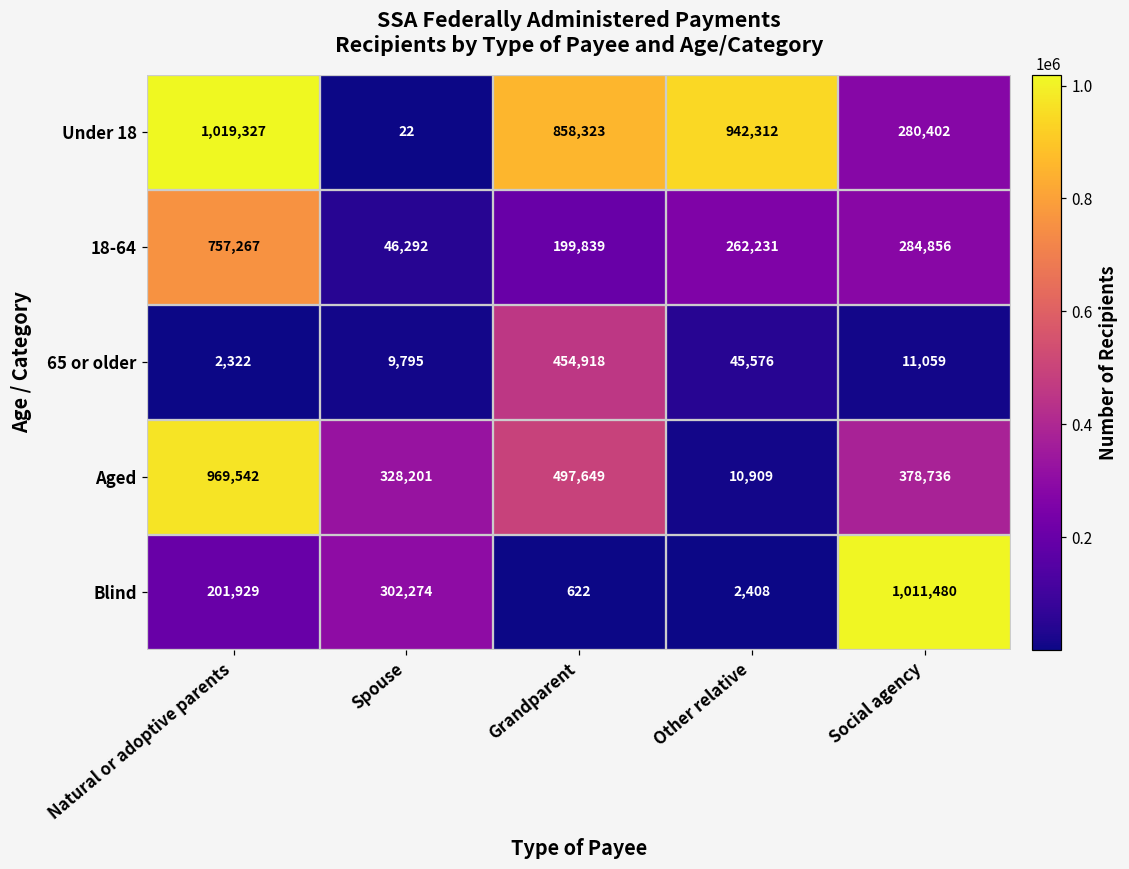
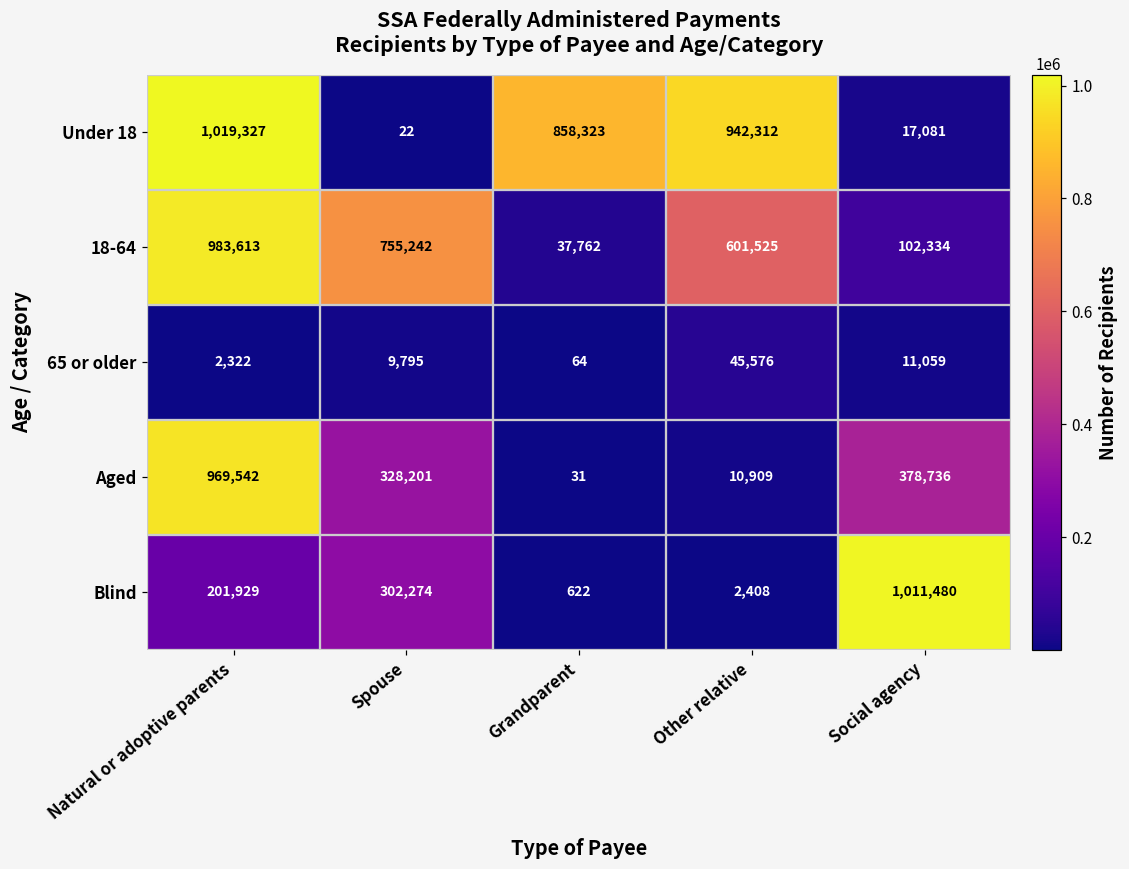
Under 18, Social agency: 280,402 -> 17,081
18-64, Natural or adoptive parents: 757,267 -> 983,613
18-64, Spouse: 46,292 -> 755,242
18-64, Grandparent: 199,839 -> 37,762
18-64, Other relative: 262,231 -> 601,525
18-64, Social agency: 284,856 -> 102,334
65 or older, Grandparent: 454,918 -> 64
Aged, Grandparent: 497,649 -> 31
